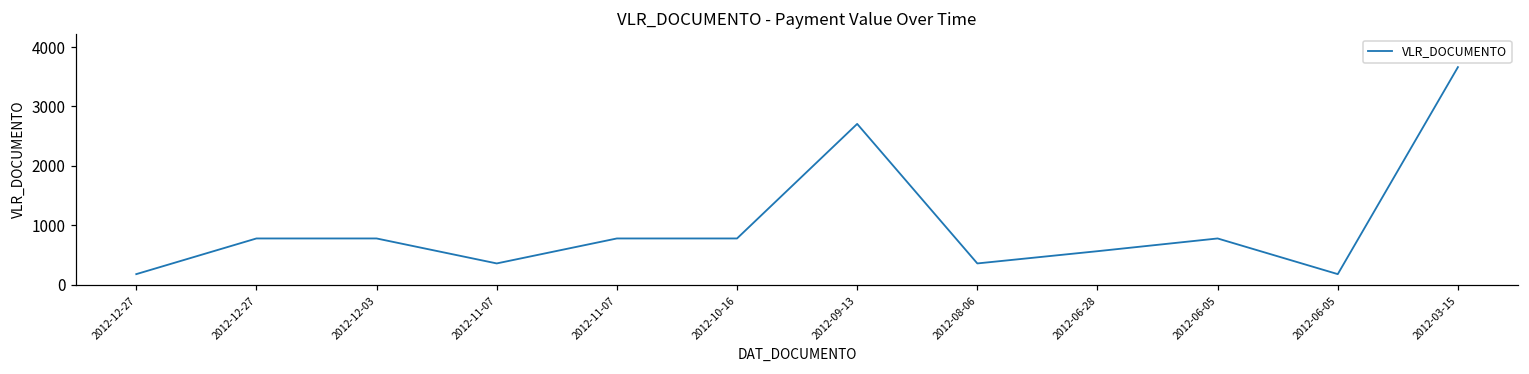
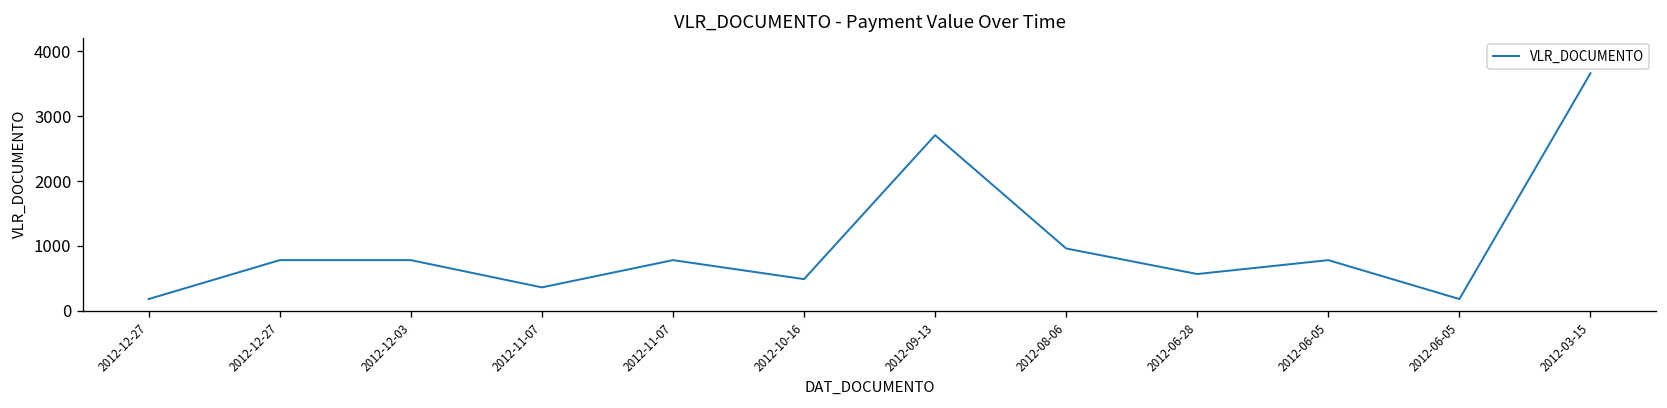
2012-10-16: 800 -> 500
2012-08-06: 400 -> 1000
